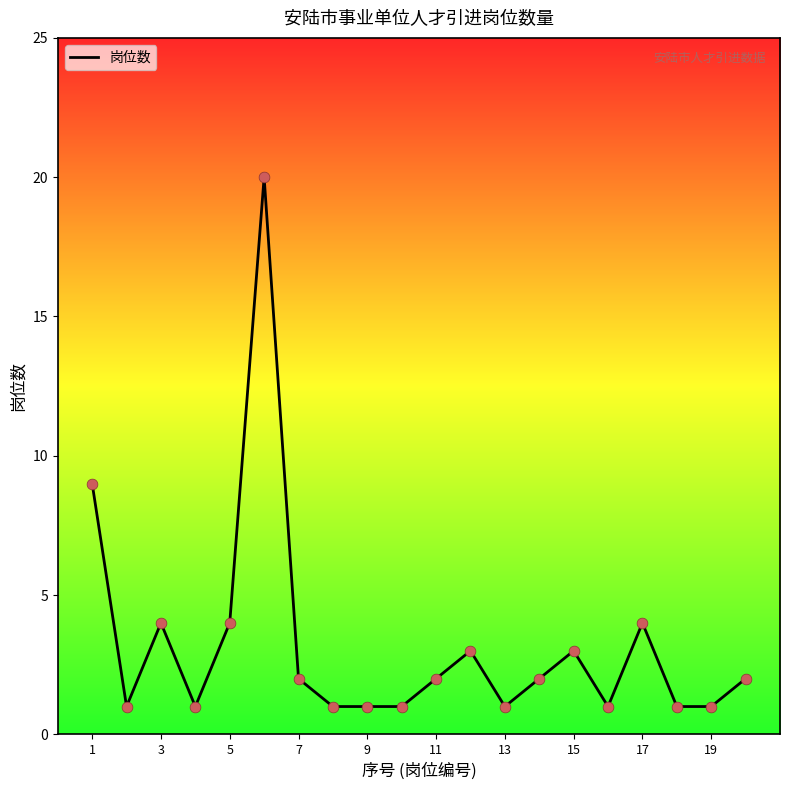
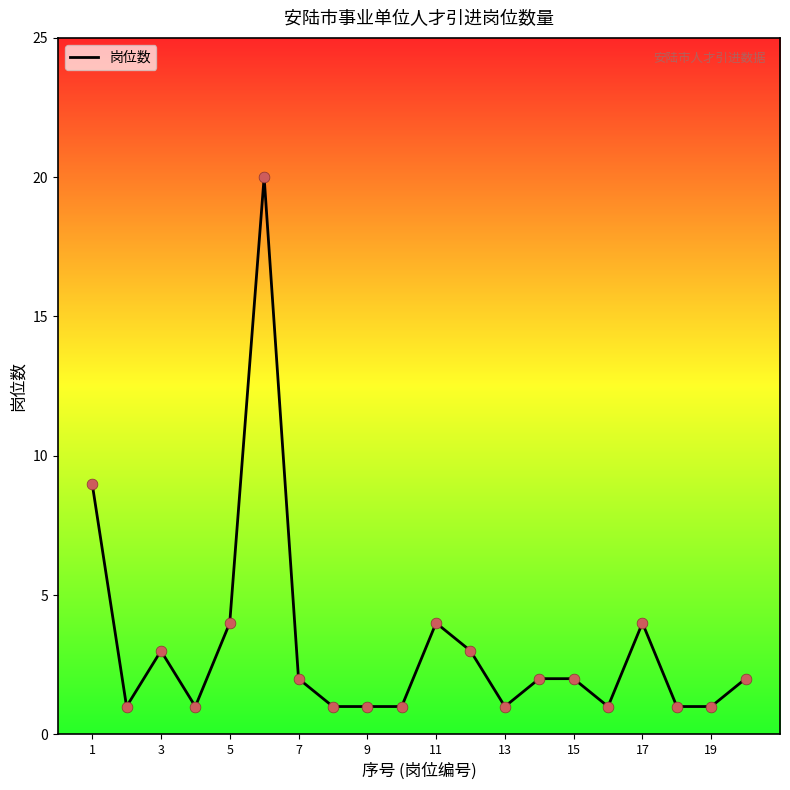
3: 4 -> 3
11: 2 -> 4
15: 3 -> 2
